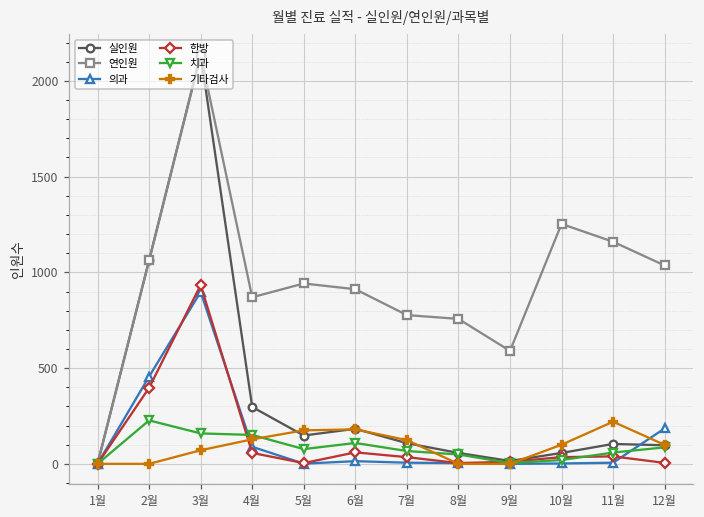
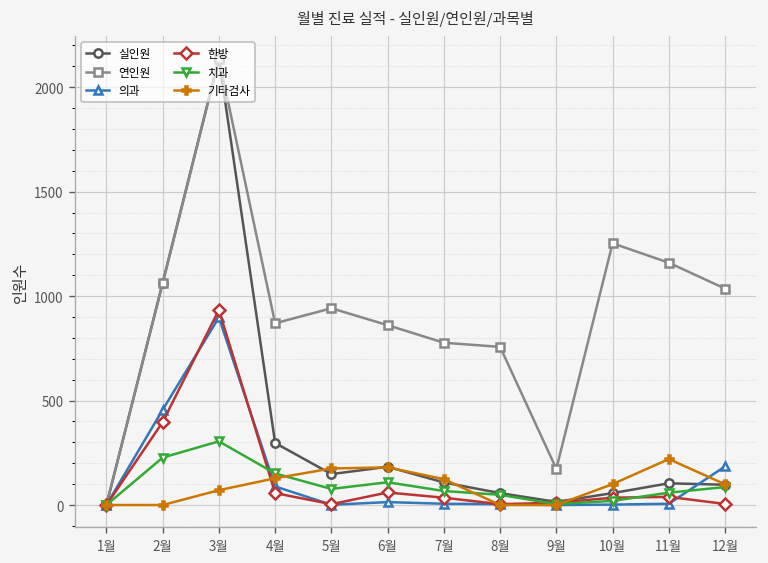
치과, 3월: 160 -> 310
연인원, 6월: 910 -> 860
연인원, 9월: 590 -> 170
